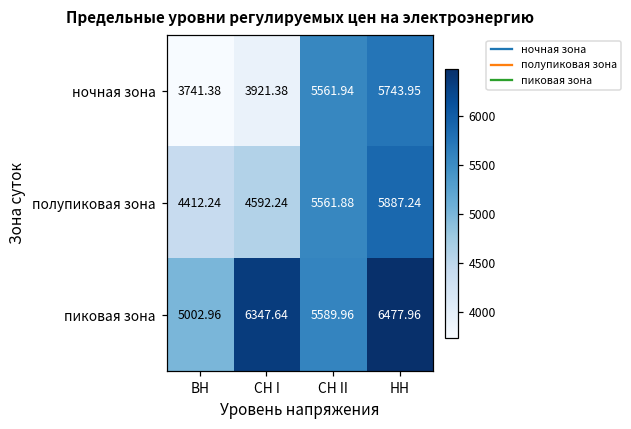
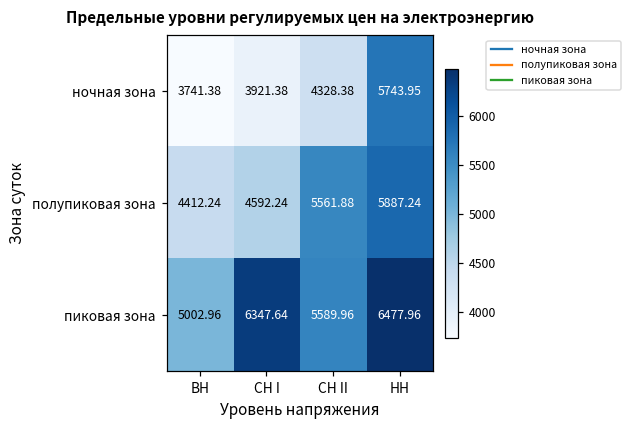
ночная зона, СН II: 5561.94 -> 4328.38
